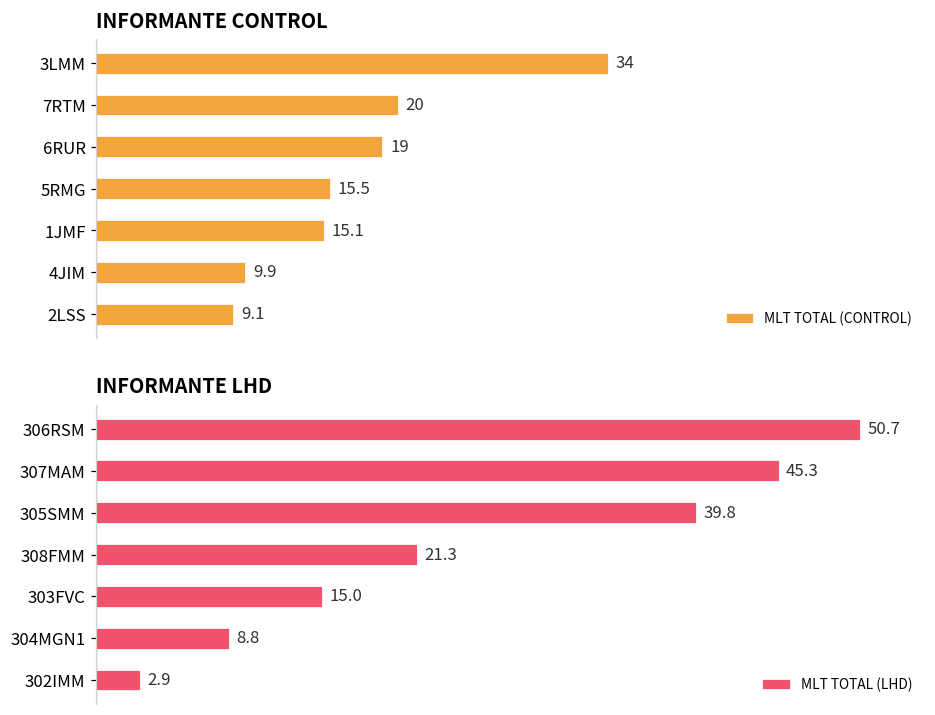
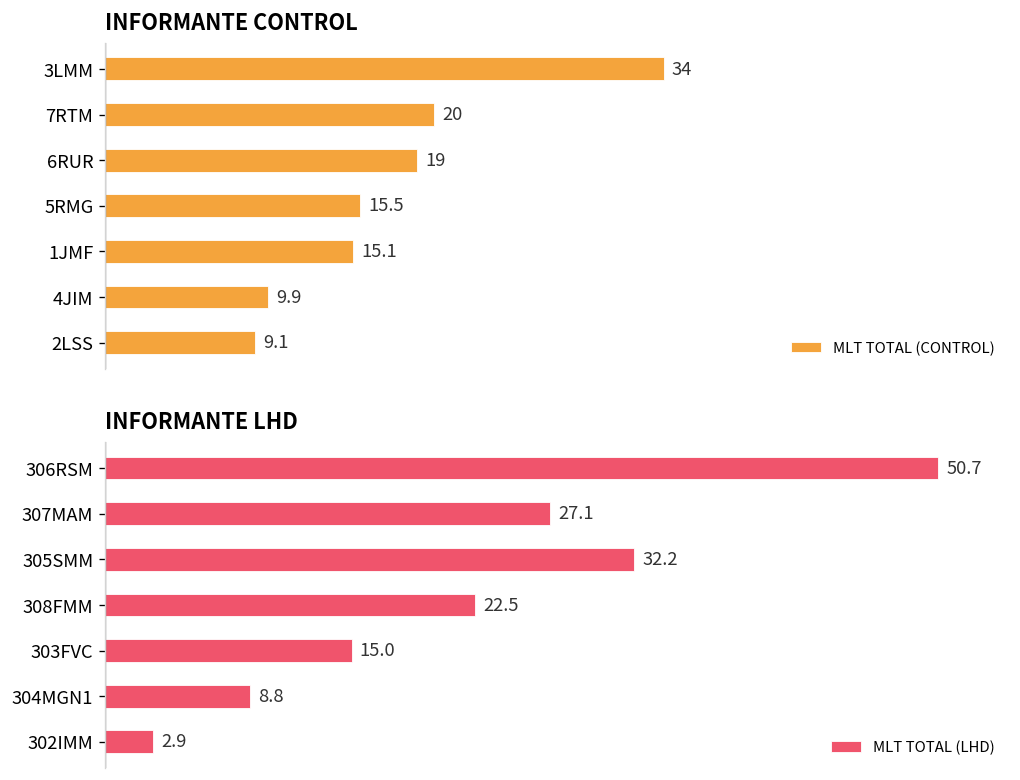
INFORMANTE LHD, 307MAM: 45.3 -> 27.1
INFORMANTE LHD, 305SMM: 39.8 -> 32.2
INFORMANTE LHD, 308FMM: 21.3 -> 22.5
